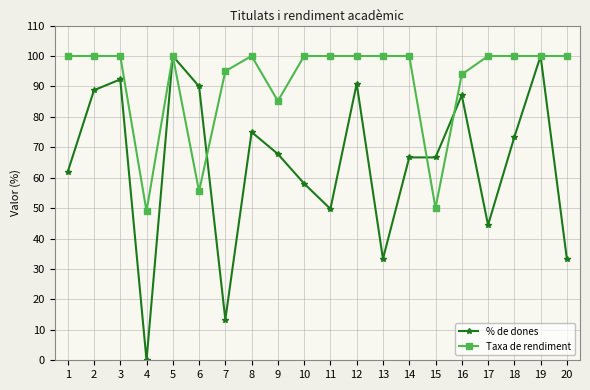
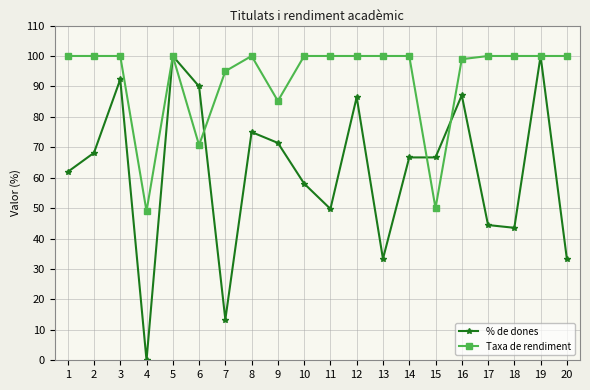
% de dones, 2: 89 -> 68
Taxa de rendiment, 6: 56 -> 71
% de dones, 9: 68 -> 71
% de dones, 12: 91 -> 86
Taxa de rendiment, 16: 94 -> 99
% de dones, 18: 73 -> 44
